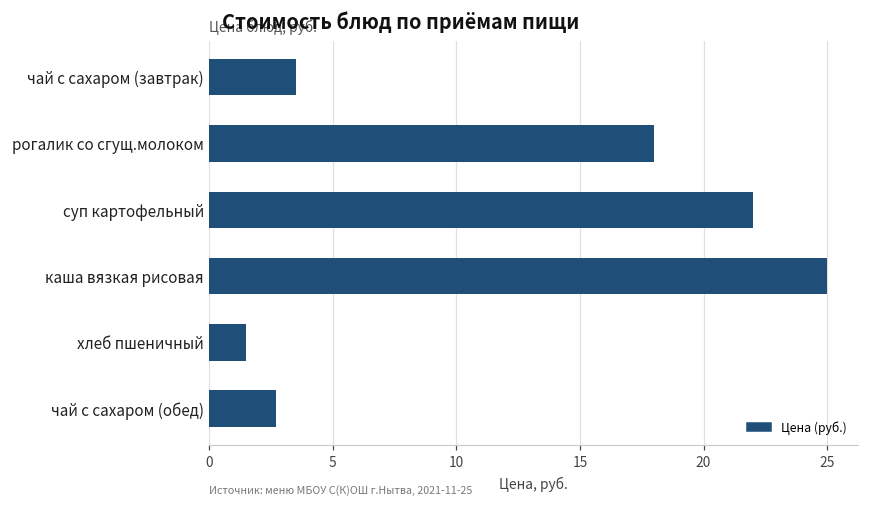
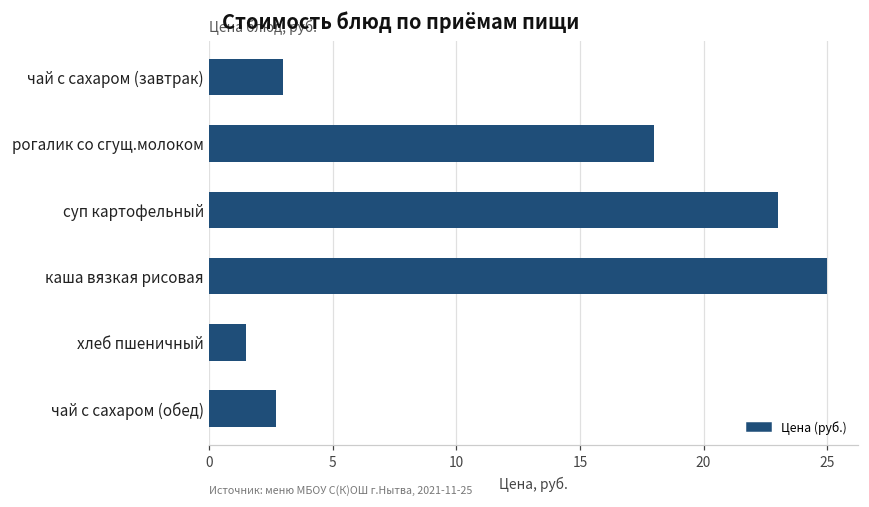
чай с сахаром (завтрак): 3.5 -> 3.0
суп картофельный: 22 -> 23
